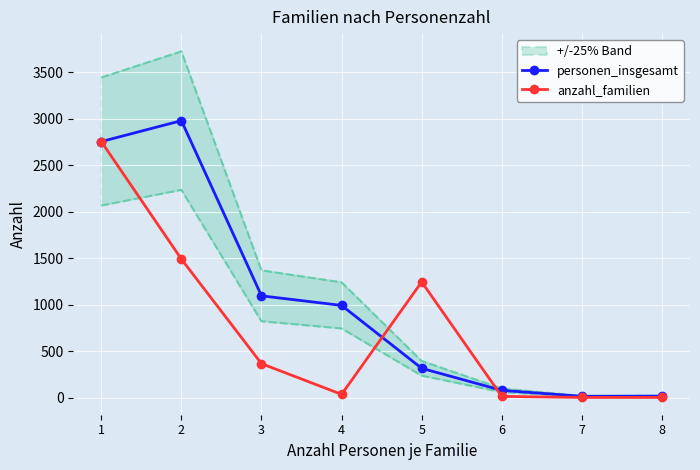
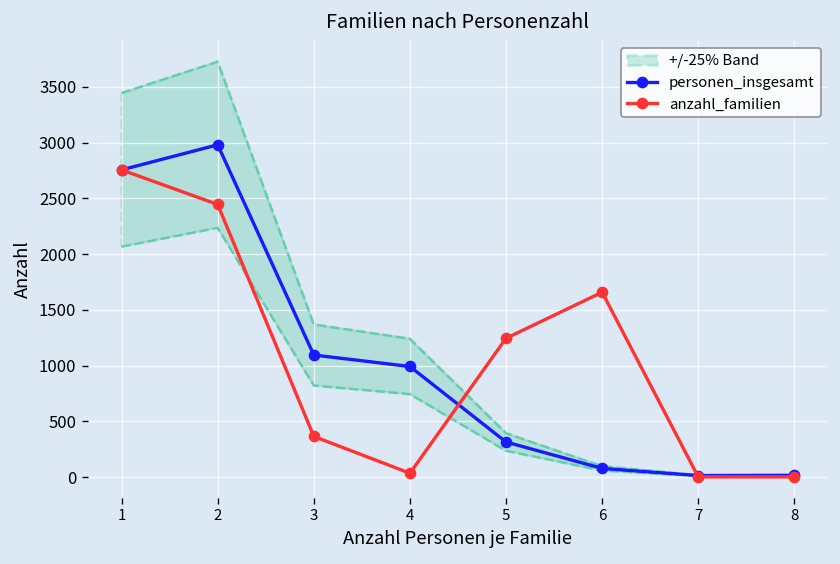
anzahl_familien, 2: 1500 -> 2400
anzahl_familien, 6: 0 -> 1700
